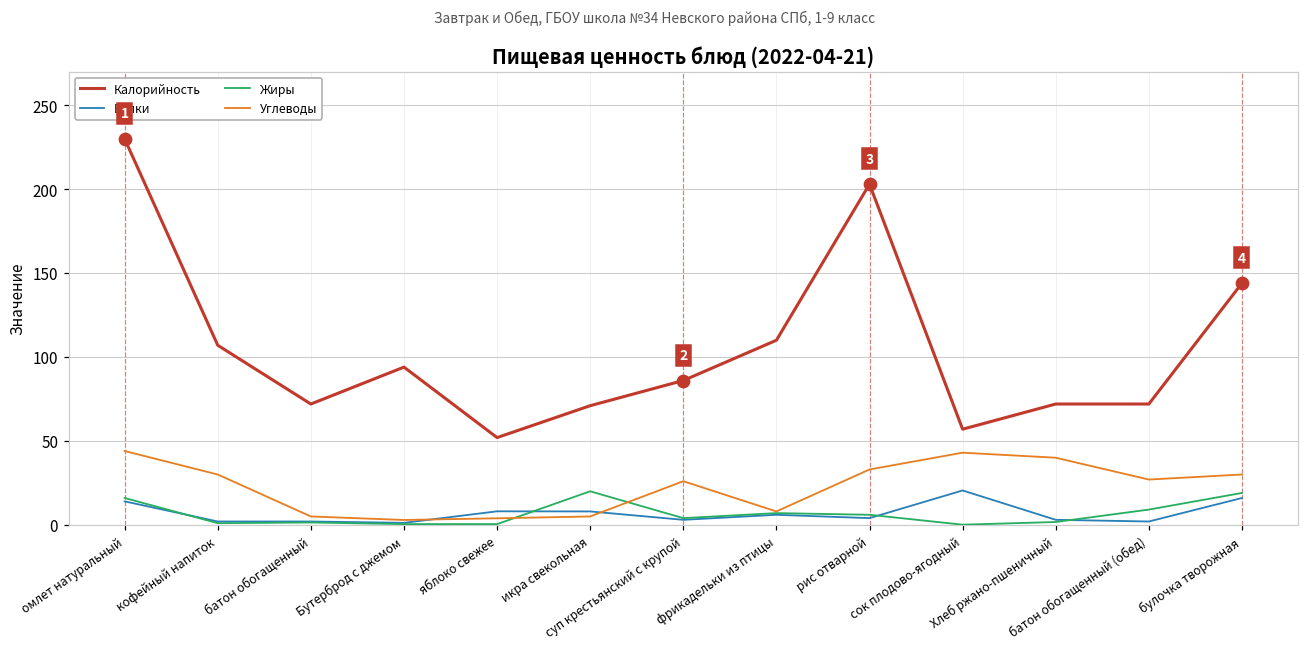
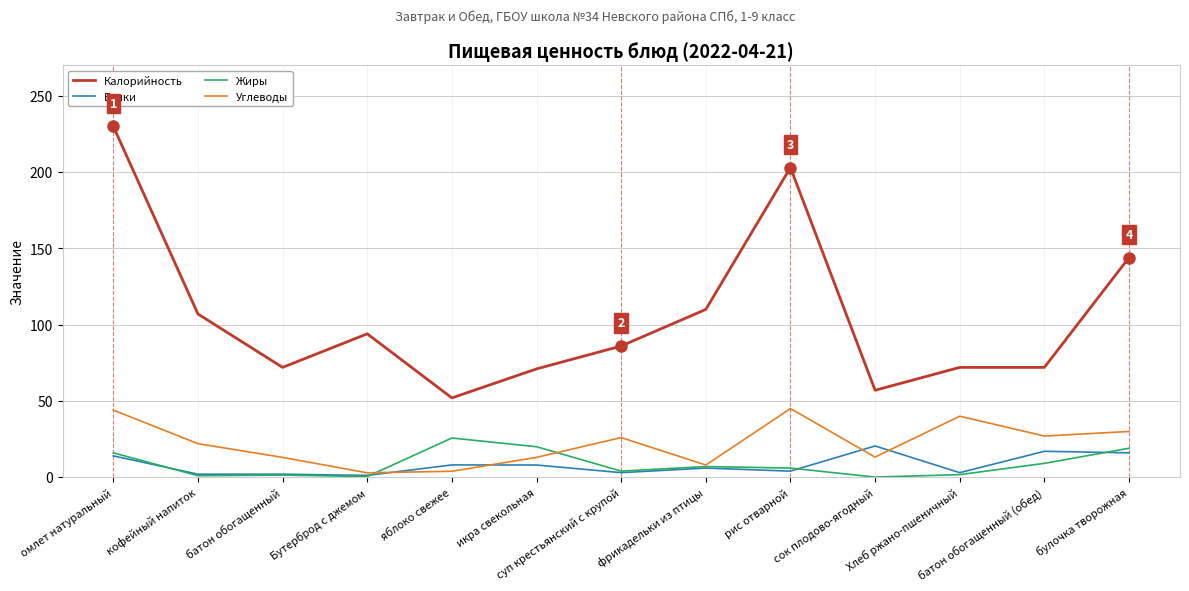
Углеводы, кофейный напиток: 30 -> 22
Углеводы, батон обогащенный: 5 -> 13
Жиры, яблоко свежее: 0 -> 26
Углеводы, икра свекольная: 5 -> 13
Углеводы, рис отварной: 33 -> 45
Углеводы, сок плодово-ягодный: 43 -> 13
Белки, батон обогащенный (обед): 2 -> 17
